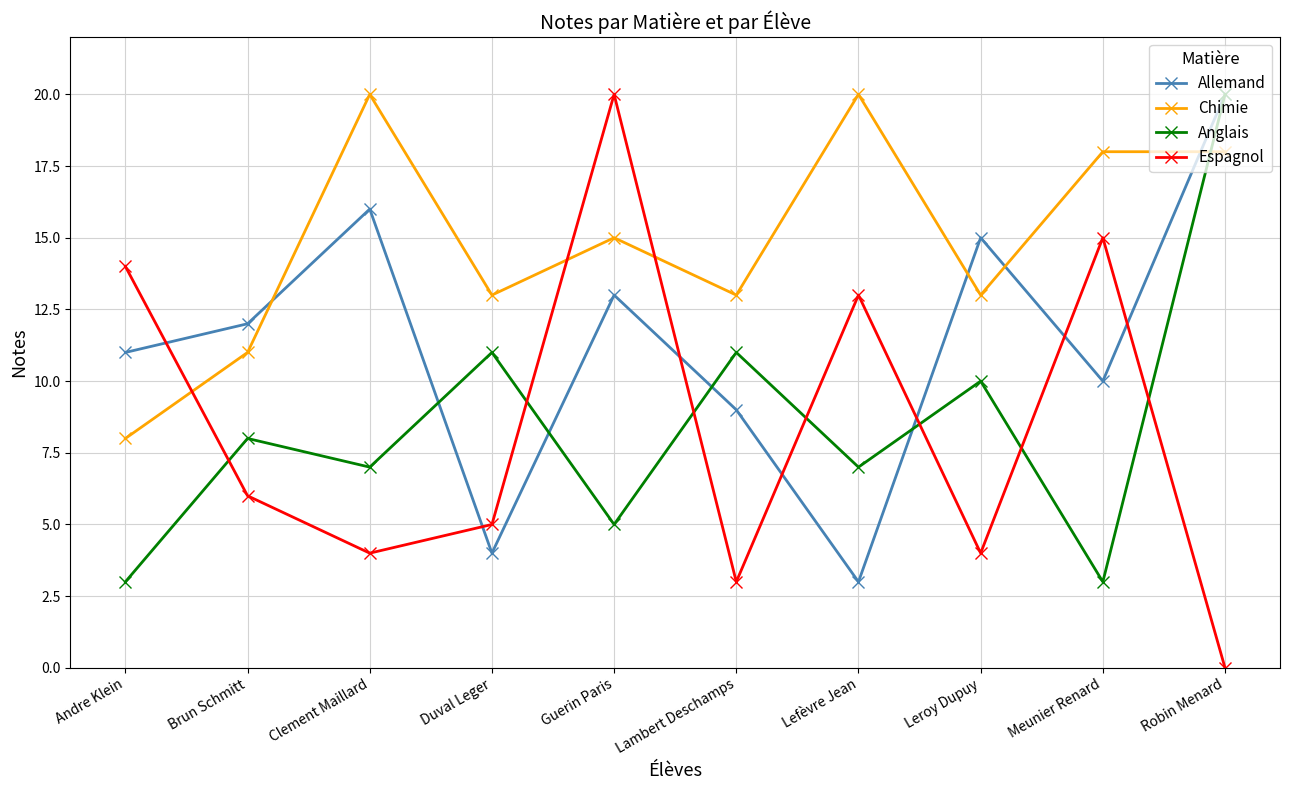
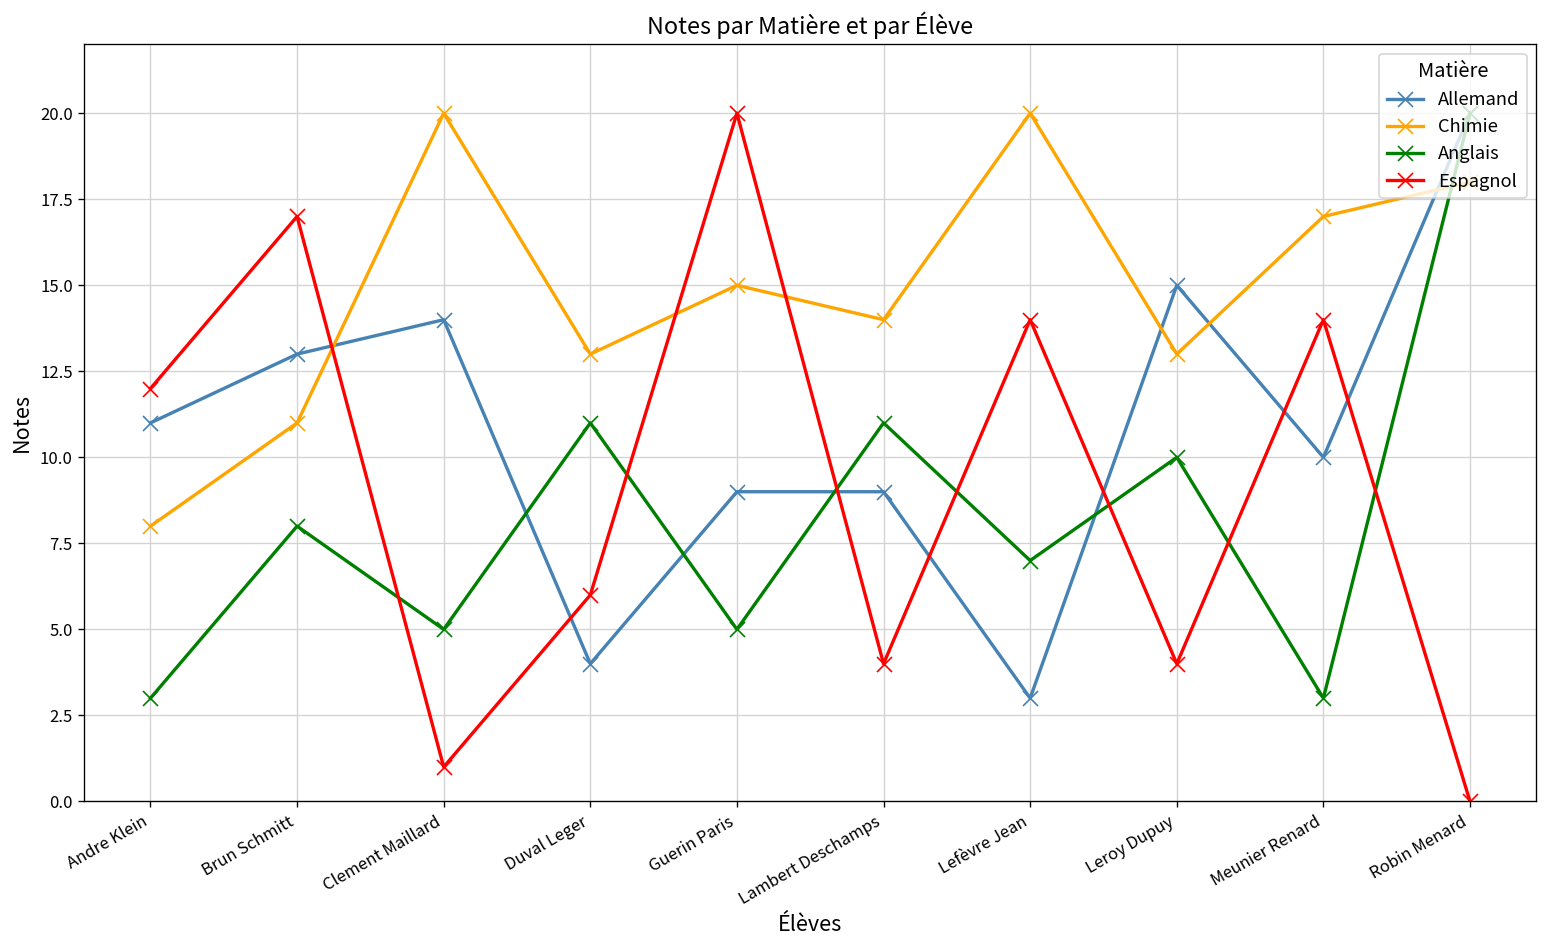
Espagnol, Andre Klein: 14 -> 12
Allemand, Brun Schmitt: 12 -> 13
Espagnol, Brun Schmitt: 6 -> 17
Allemand, Clement Maillard: 16 -> 14
Anglais, Clement Maillard: 7 -> 5
Espagnol, Clement Maillard: 4 -> 1
Espagnol, Duval Leger: 5 -> 6
Allemand, Guerin Paris: 13 -> 9
Chimie, Lambert Deschamps: 13 -> 14
Espagnol, Lambert Deschamps: 3 -> 4
Espagnol, Lefèvre Jean: 13 -> 14
Chimie, Meunier Renard: 18 -> 17
Espagnol, Meunier Renard: 15 -> 14
